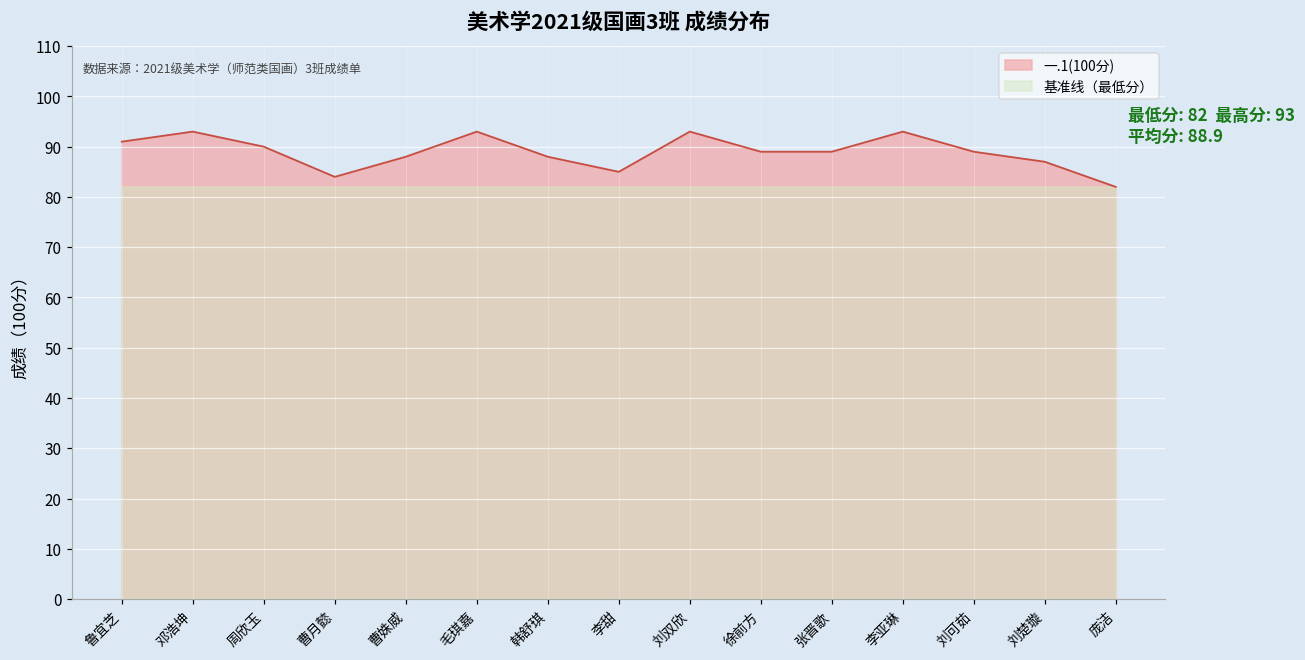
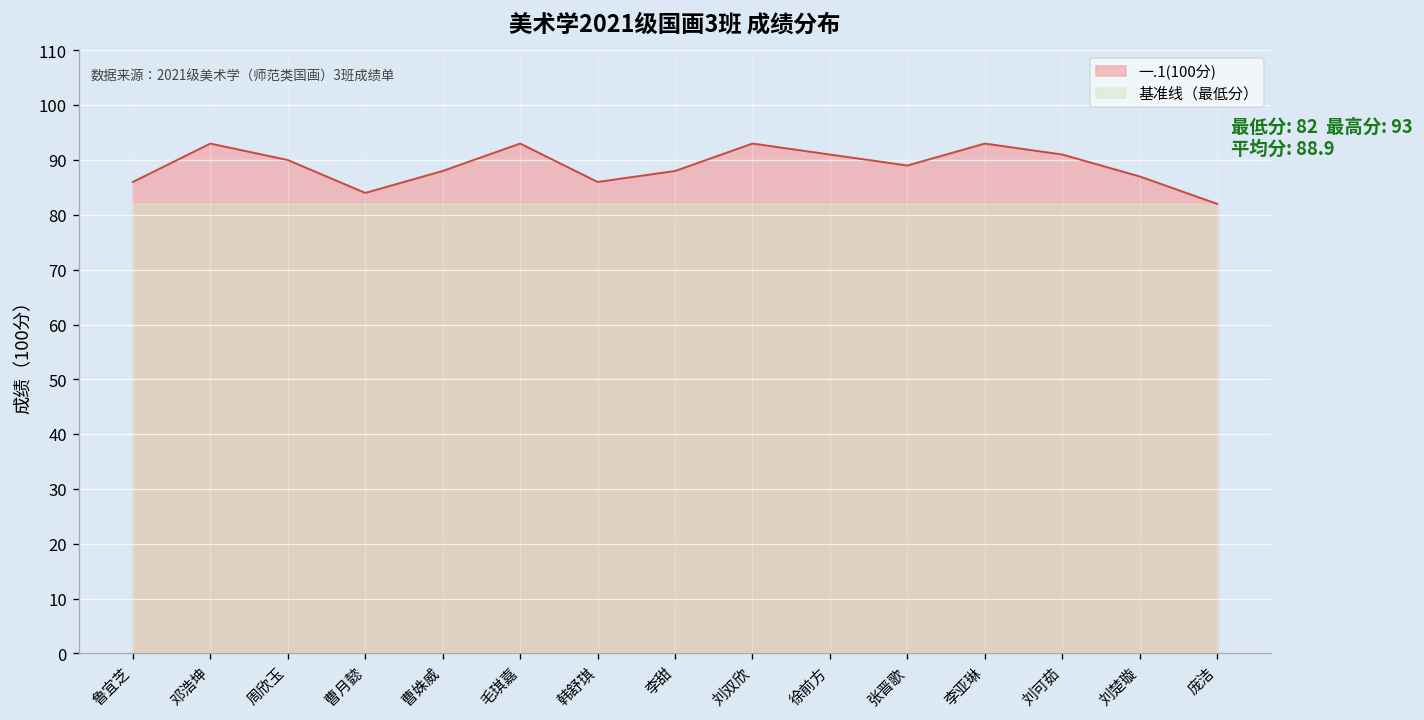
一.1(100分), 鲁宜芝: 91 -> 86
一.1(100分), 韩舒琪: 88 -> 86
一.1(100分), 李甜: 85 -> 88
一.1(100分), 徐前方: 89 -> 91
一.1(100分), 刘可茹: 89 -> 91
